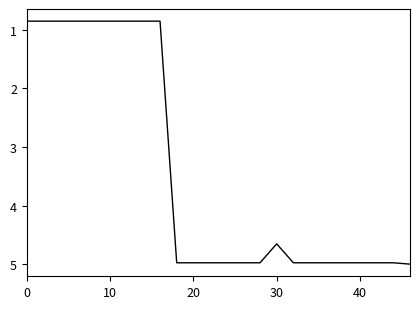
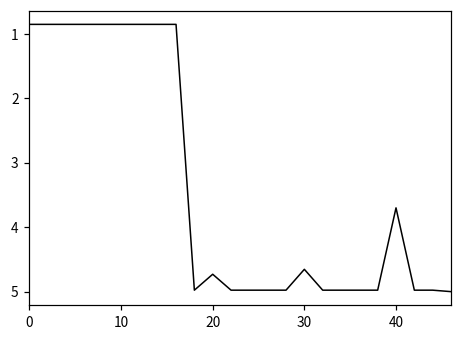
20: 5.0 -> 4.7
40: 5.0 -> 3.7
